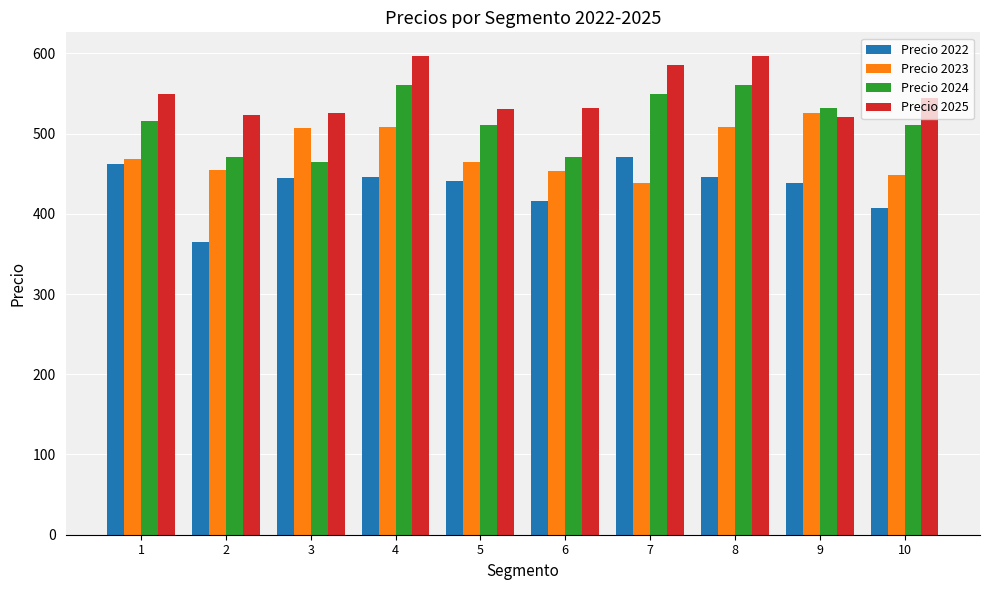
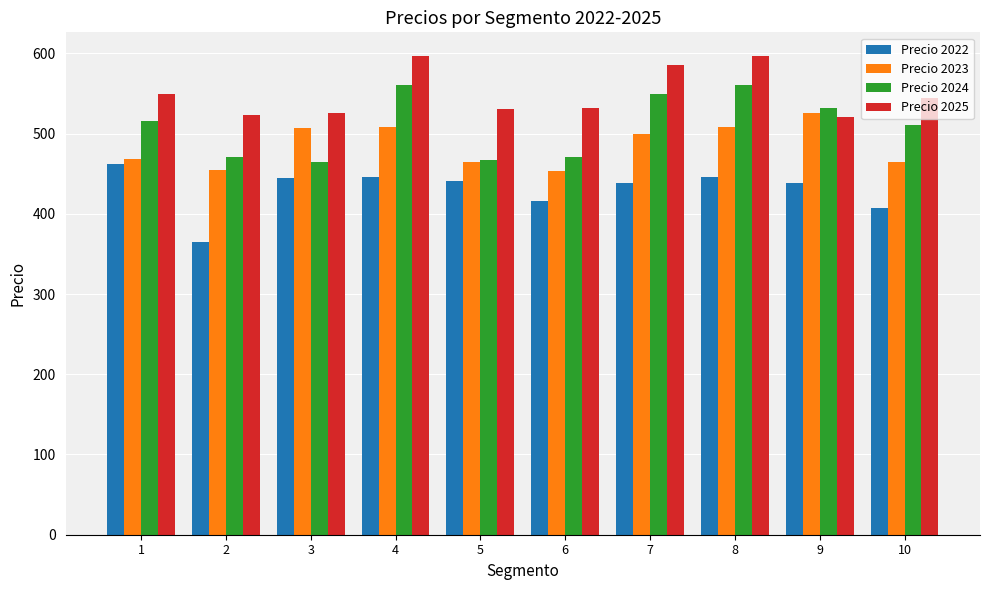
Precio 2024, 5: 510 -> 470
Precio 2022, 7: 470 -> 440
Precio 2023, 7: 440 -> 500
Precio 2023, 10: 450 -> 460
